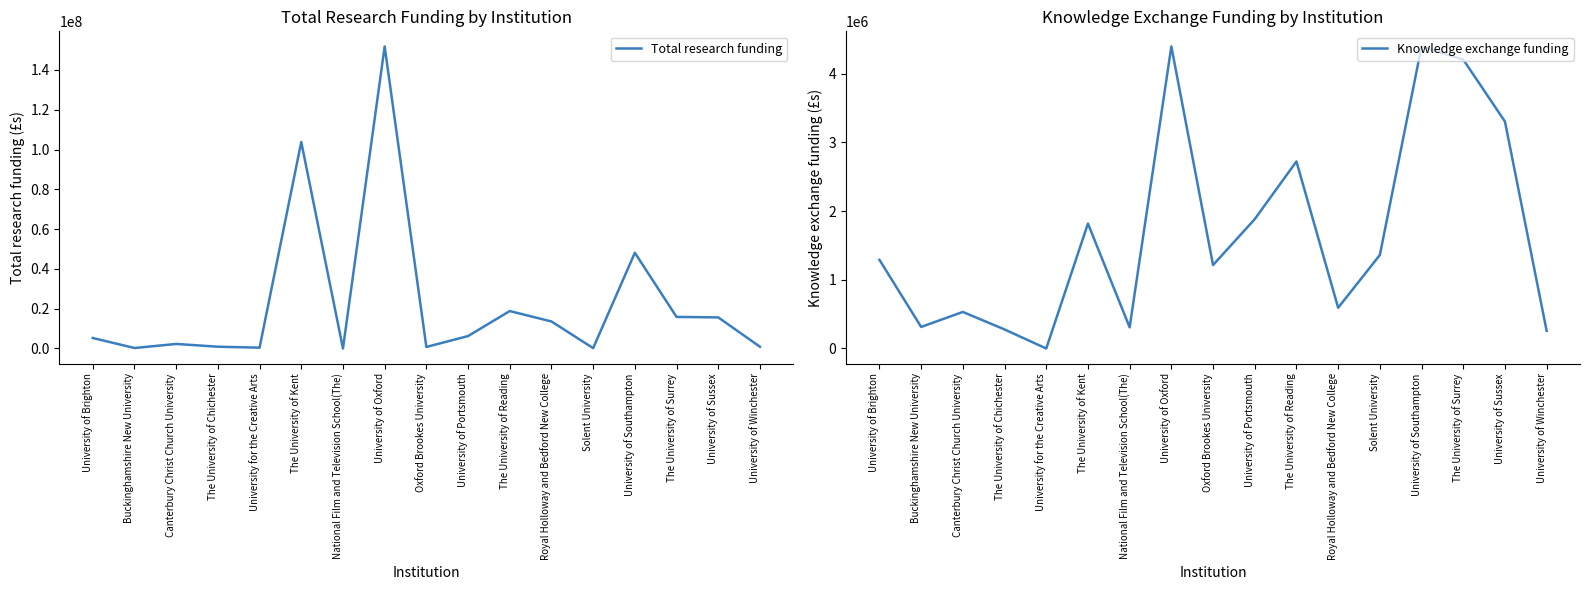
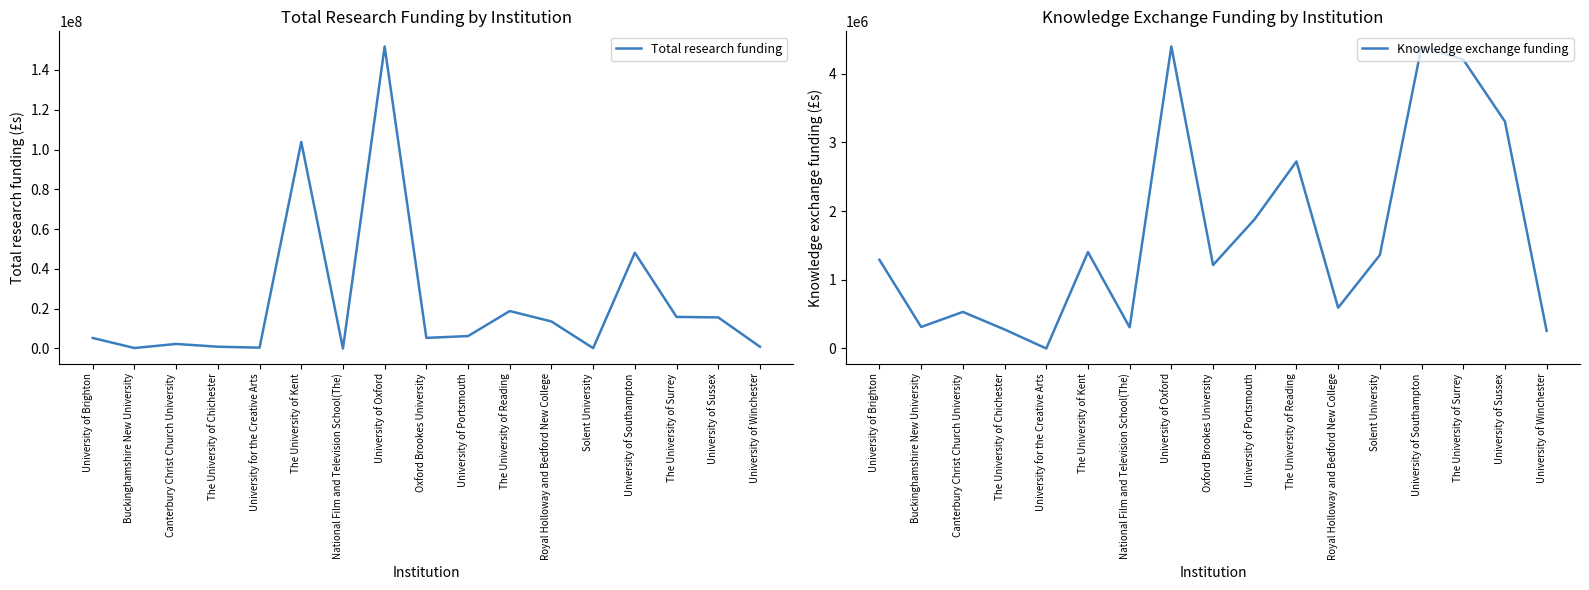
Total Research Funding by Institution, Oxford Brookes University: 1000000 -> 5000000
Knowledge Exchange Funding by Institution, The University of Kent: 1800000 -> 1400000
